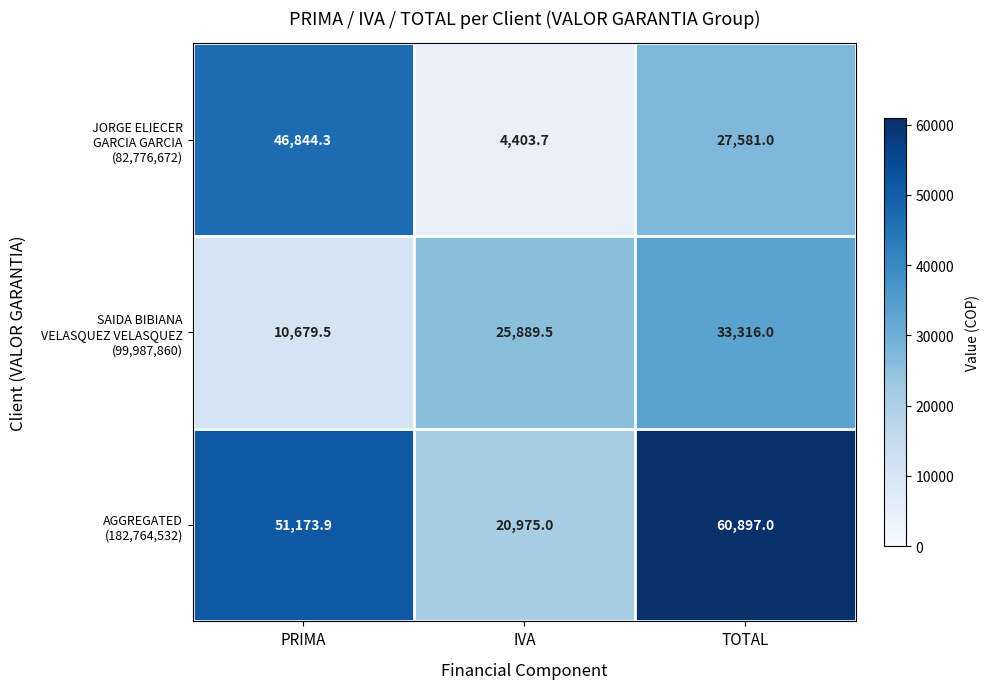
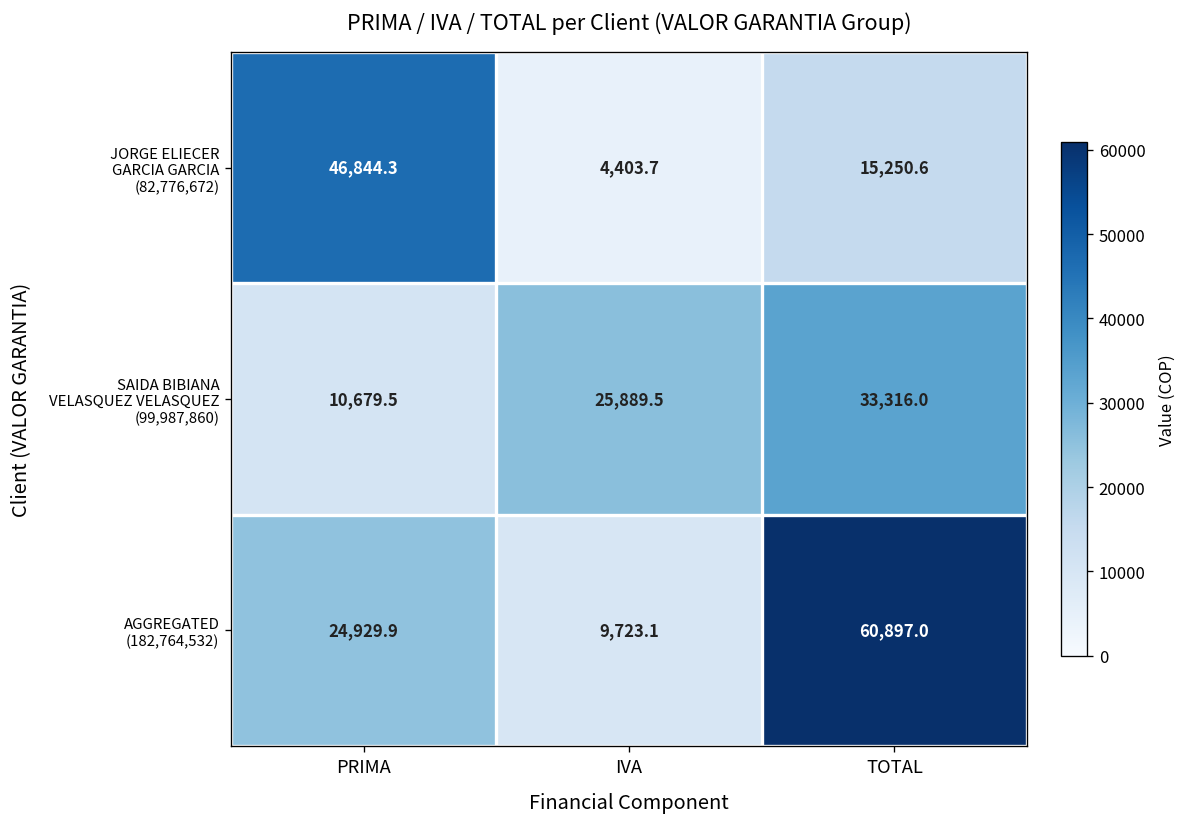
JORGE ELIECER GARCIA GARCIA (82,776,672), TOTAL: 27,581.0 -> 15,250.6
AGGREGATED (182,764,532), PRIMA: 51,173.9 -> 24,929.9
AGGREGATED (182,764,532), IVA: 20,975.0 -> 9,723.1
